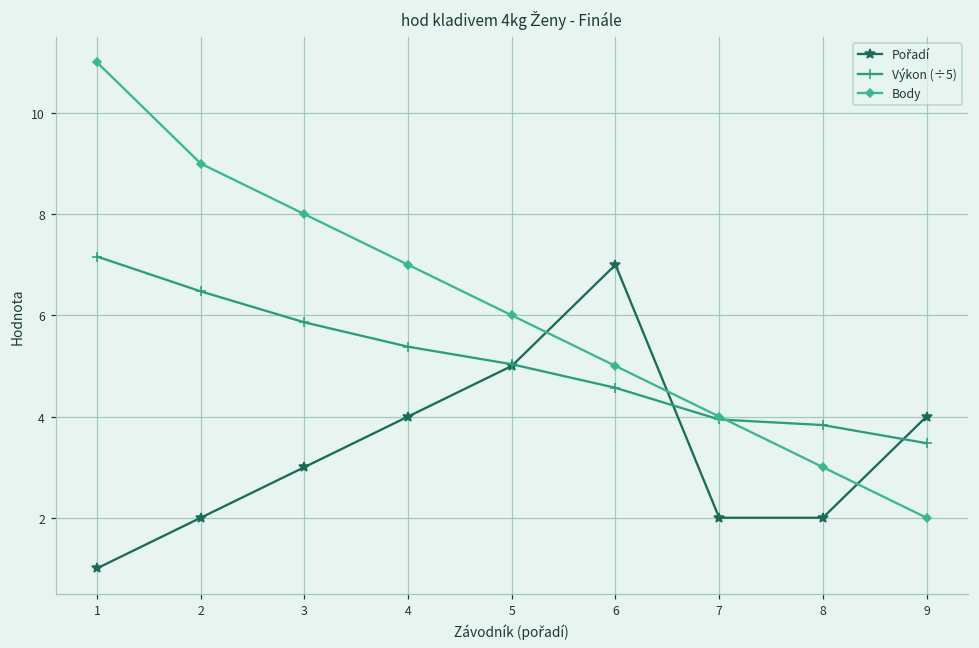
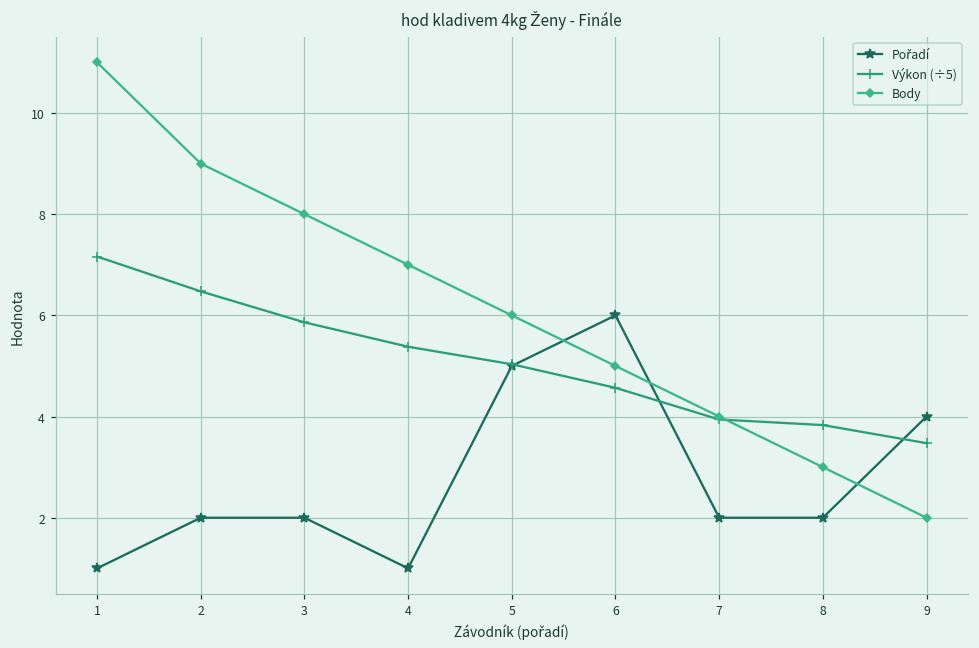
Pořadí, 3: 3 -> 2
Pořadí, 4: 4 -> 1
Pořadí, 6: 7 -> 6
